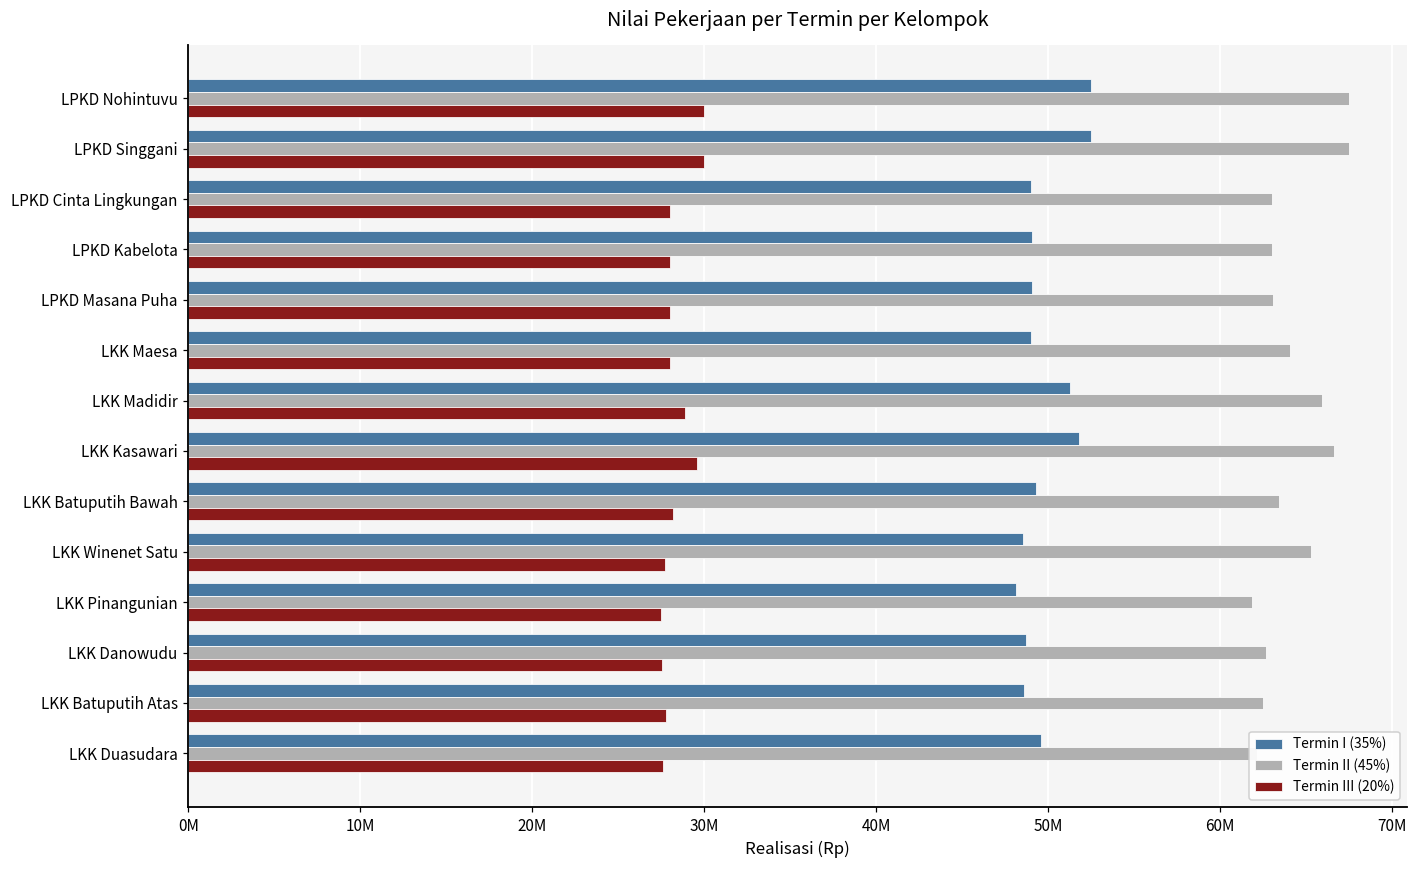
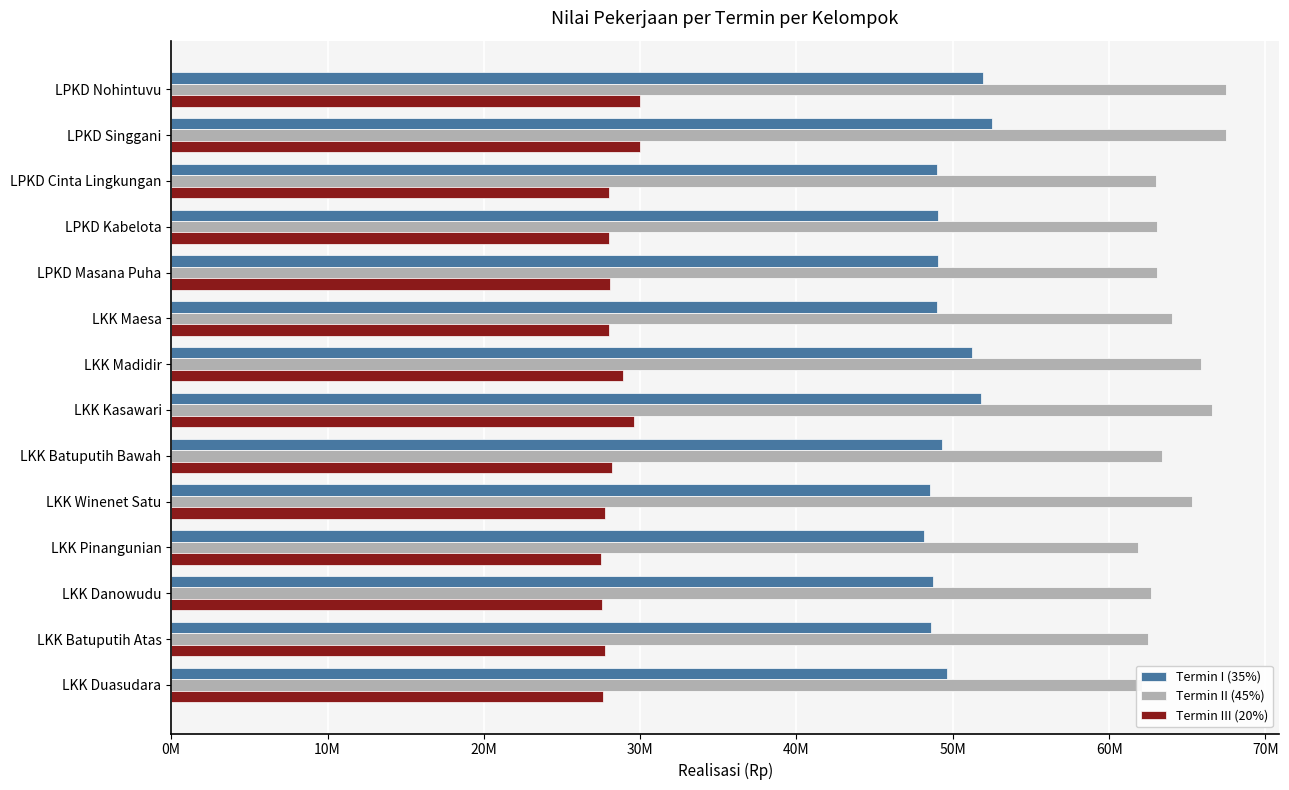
Termin I (35%), LPKD Nohintuvu: 52500000 -> 51900000
